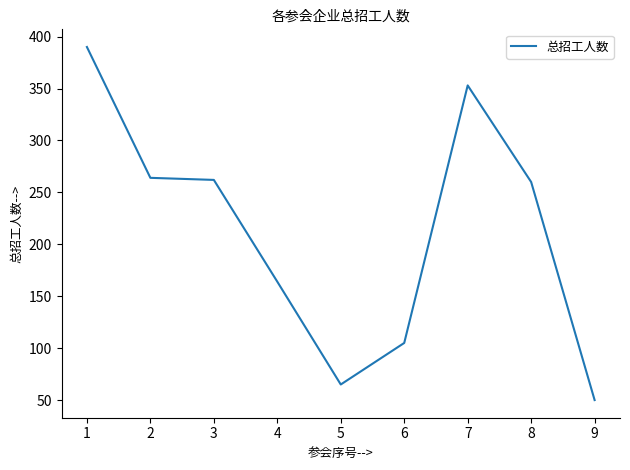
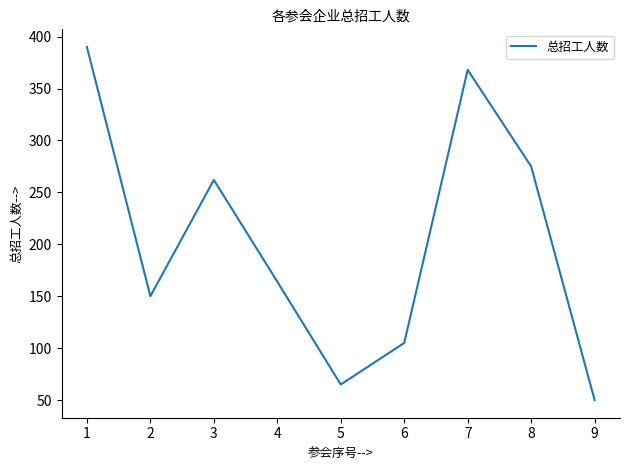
2: 264 -> 150
7: 353 -> 368
8: 260 -> 275
